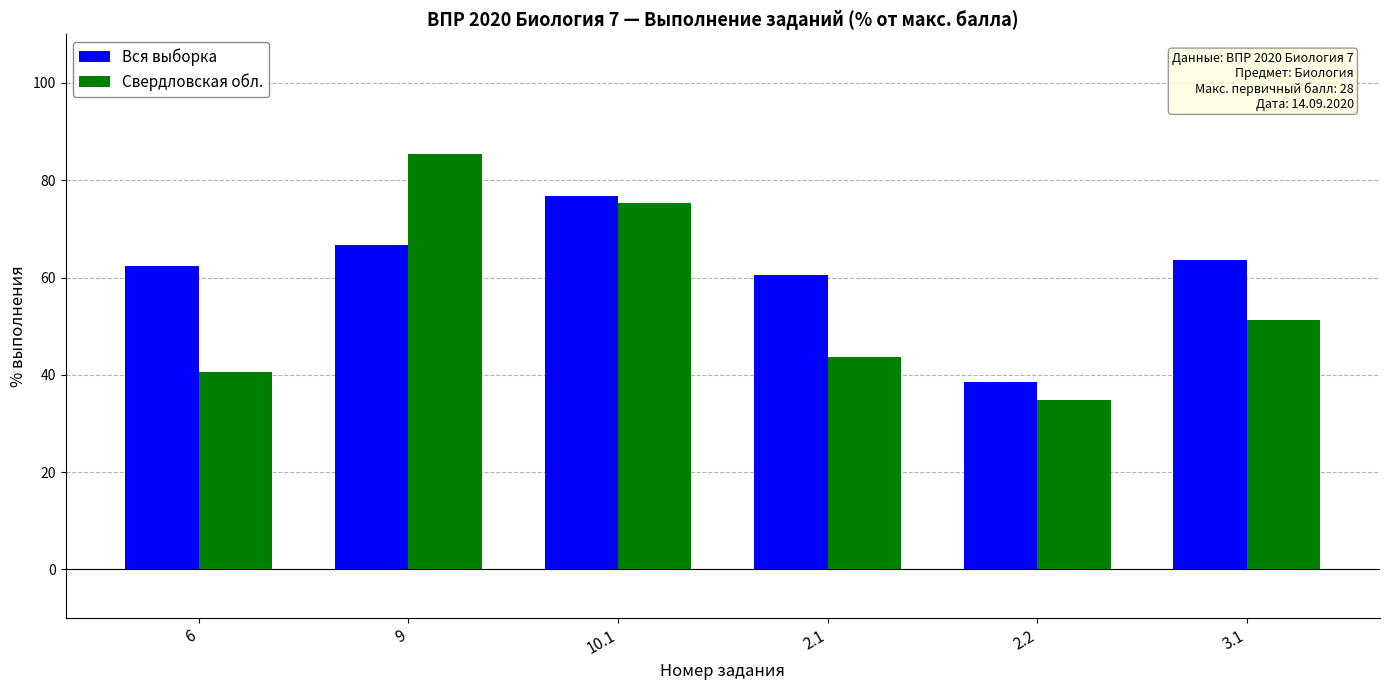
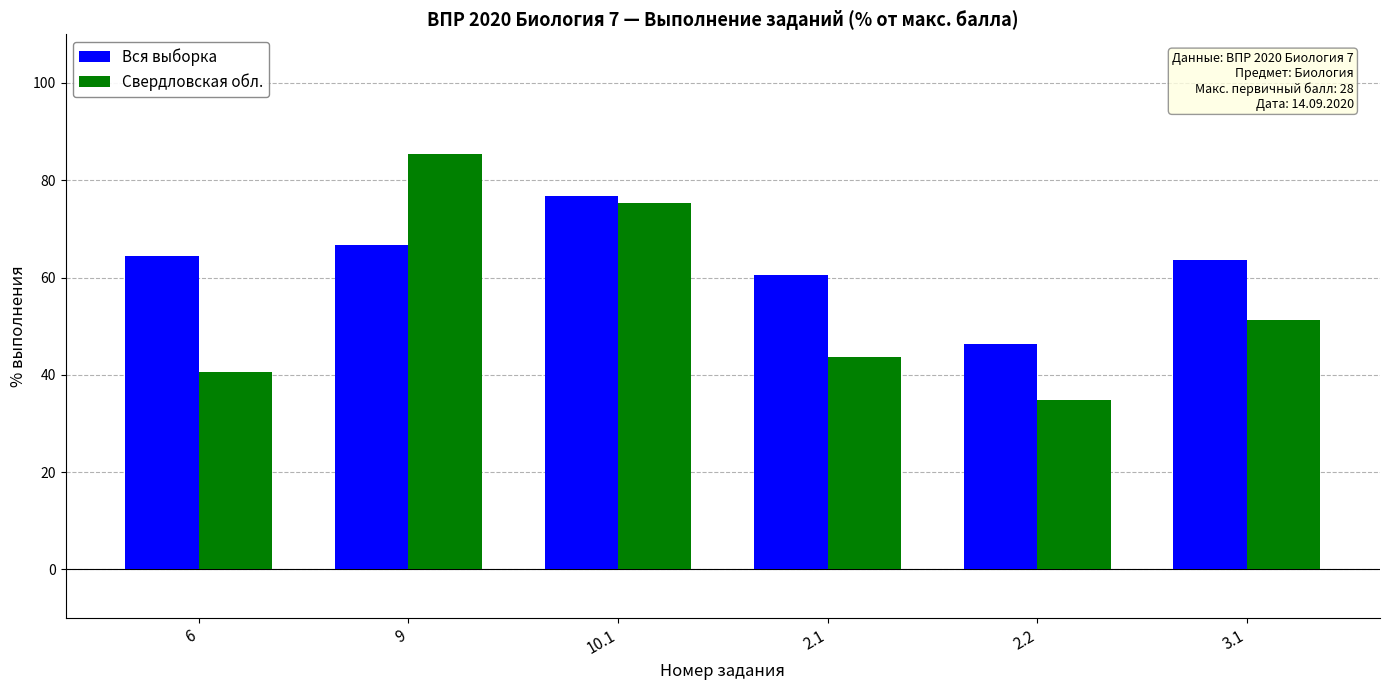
Вся выборка, 6: 62 -> 64
Вся выборка, 2.2: 39 -> 46
